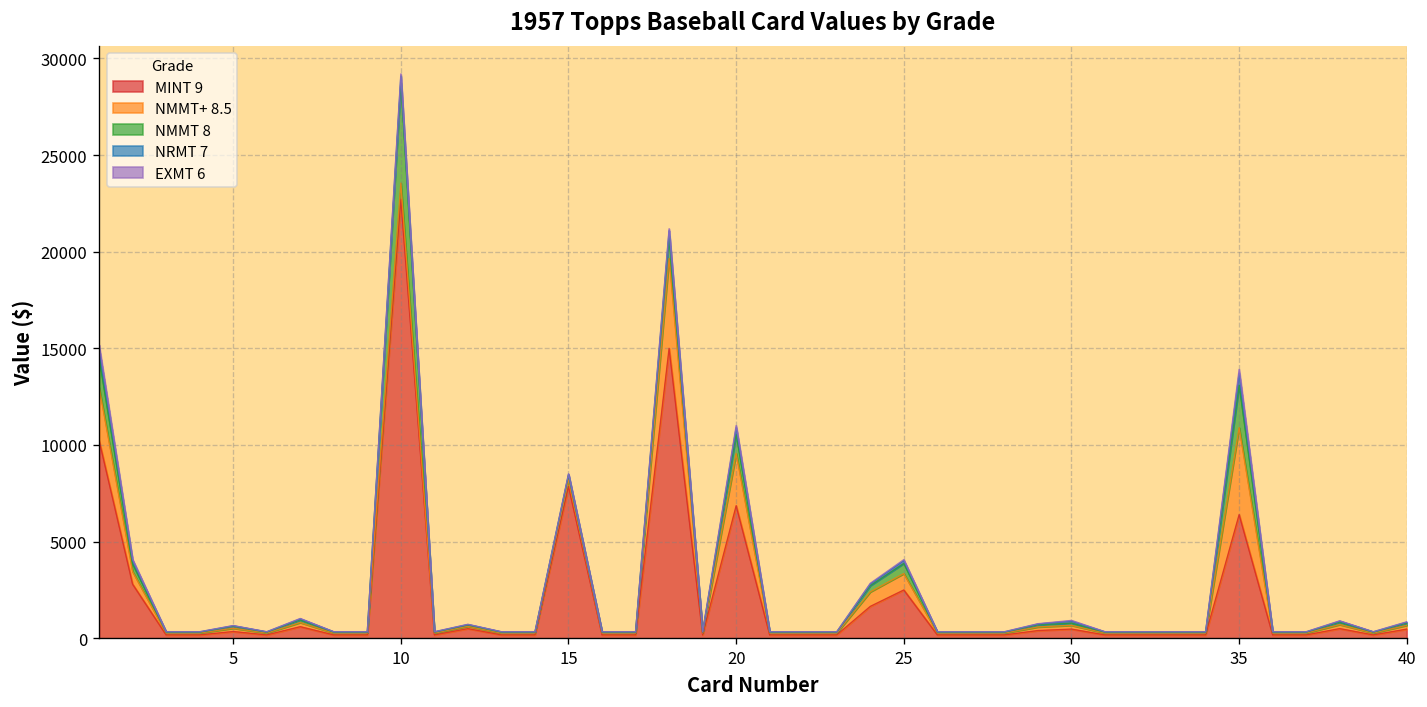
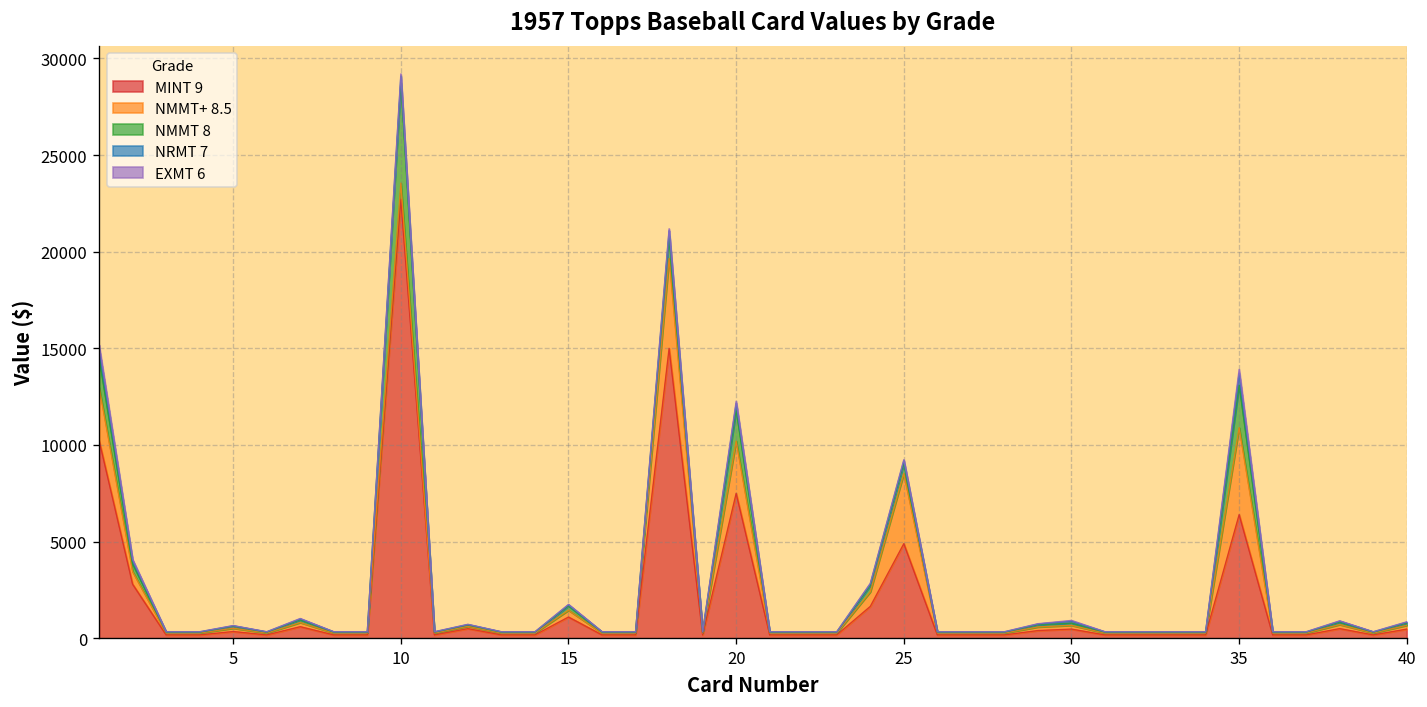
MINT 9, 15: 7900 -> 1100
MINT 9, 20: 6900 -> 7500
NMMT 8, 20: 1000 -> 1600
MINT 9, 25: 2500 -> 4900
NMMT+ 8.5, 25: 900 -> 3600
